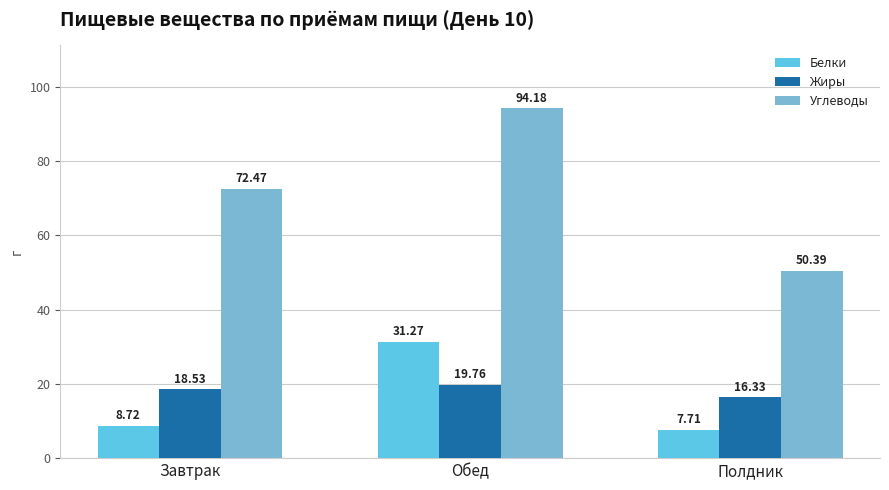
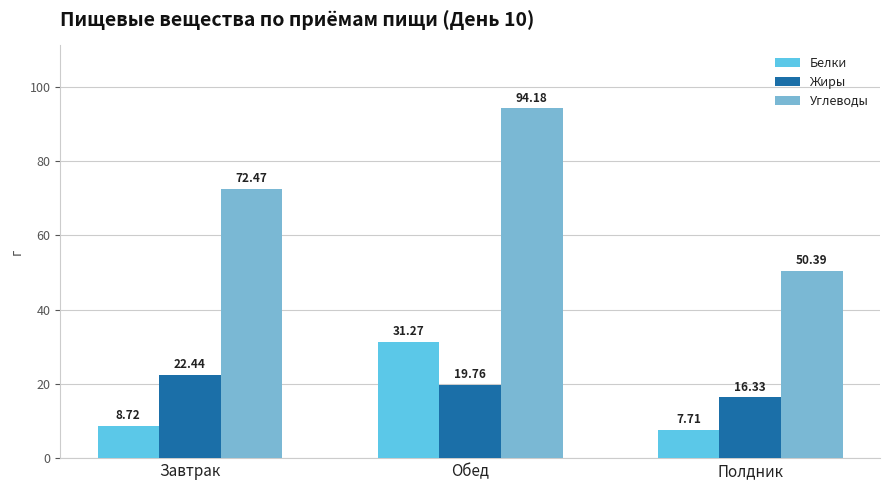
Жиры, Завтрак: 18.53 -> 22.44
